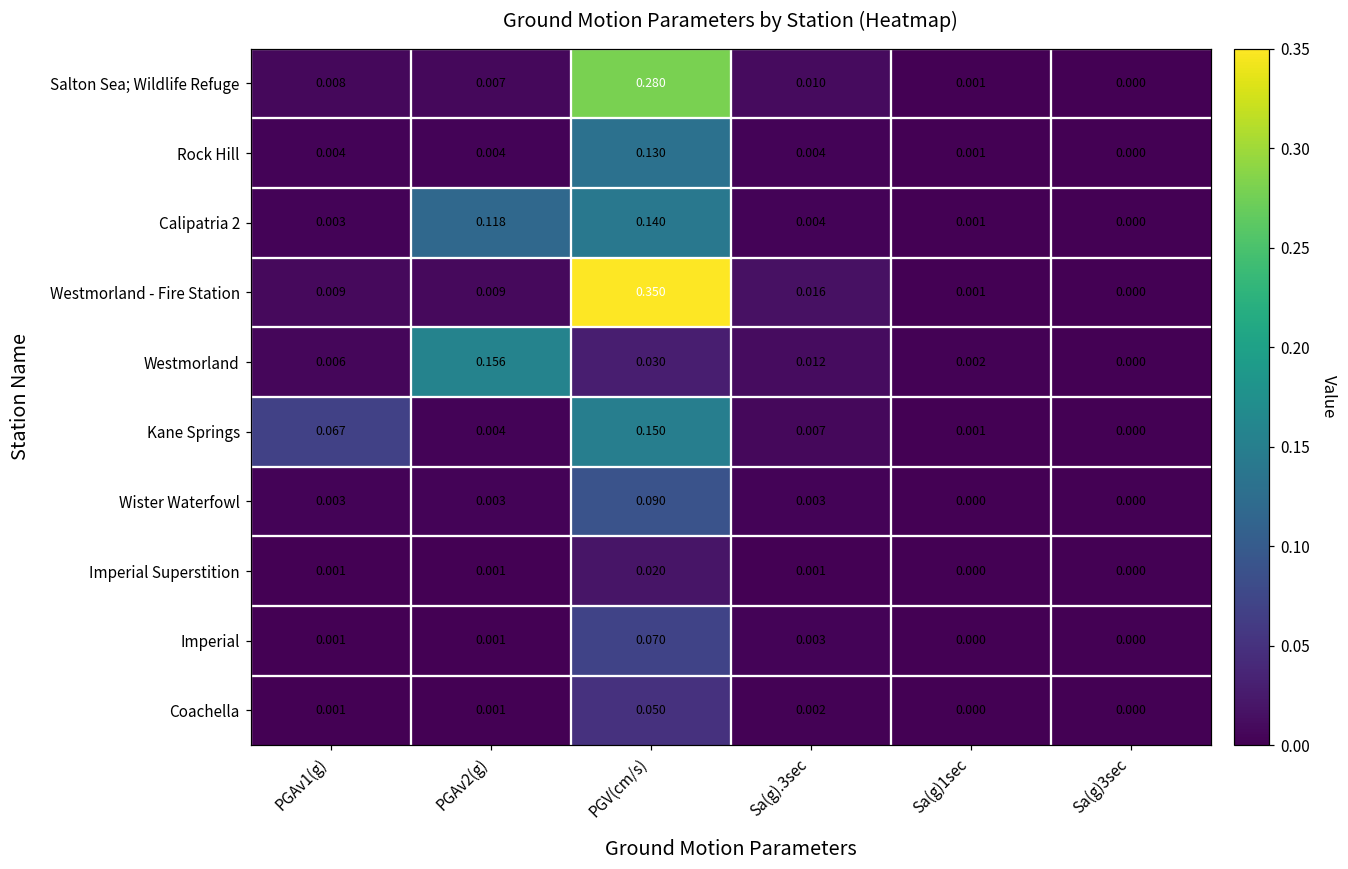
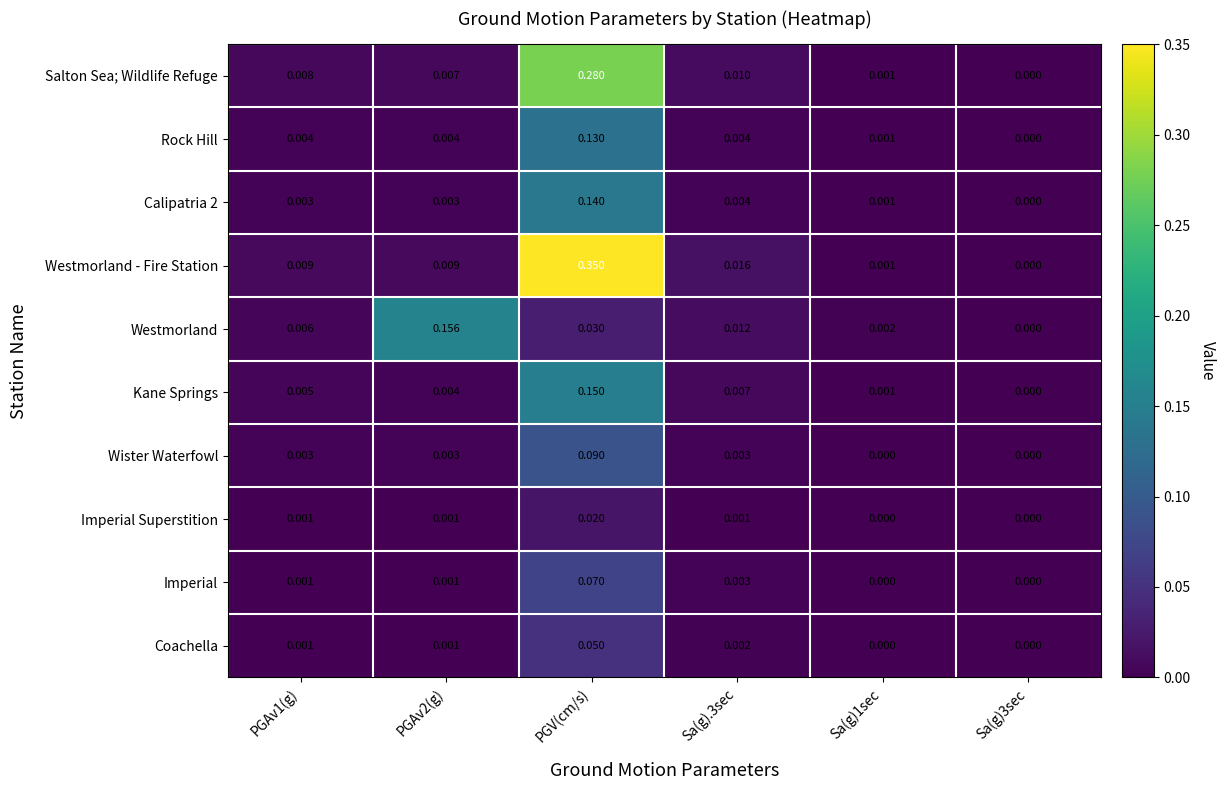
Calipatria 2, PGAv2(g): 0.118 -> 0.003
Kane Springs, PGAv1(g): 0.067 -> 0.005
